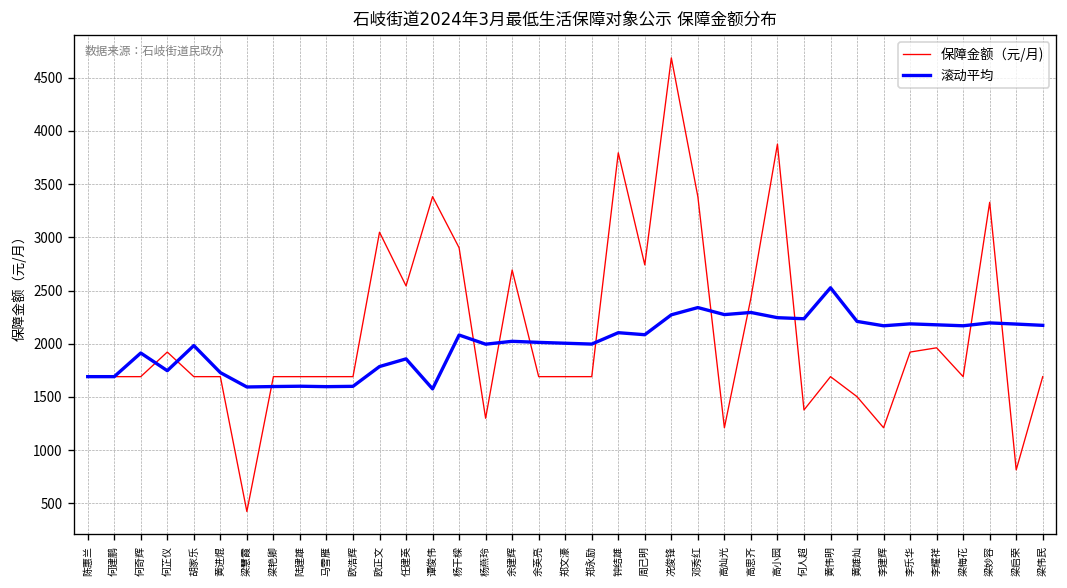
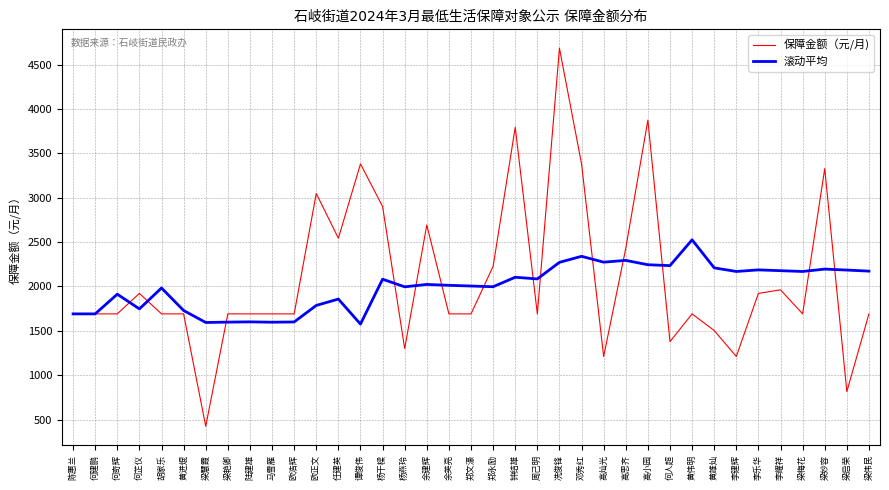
保障金额（元/月), 郑永励: 1700 -> 2200
保障金额（元/月), 周己明: 2700 -> 1700
